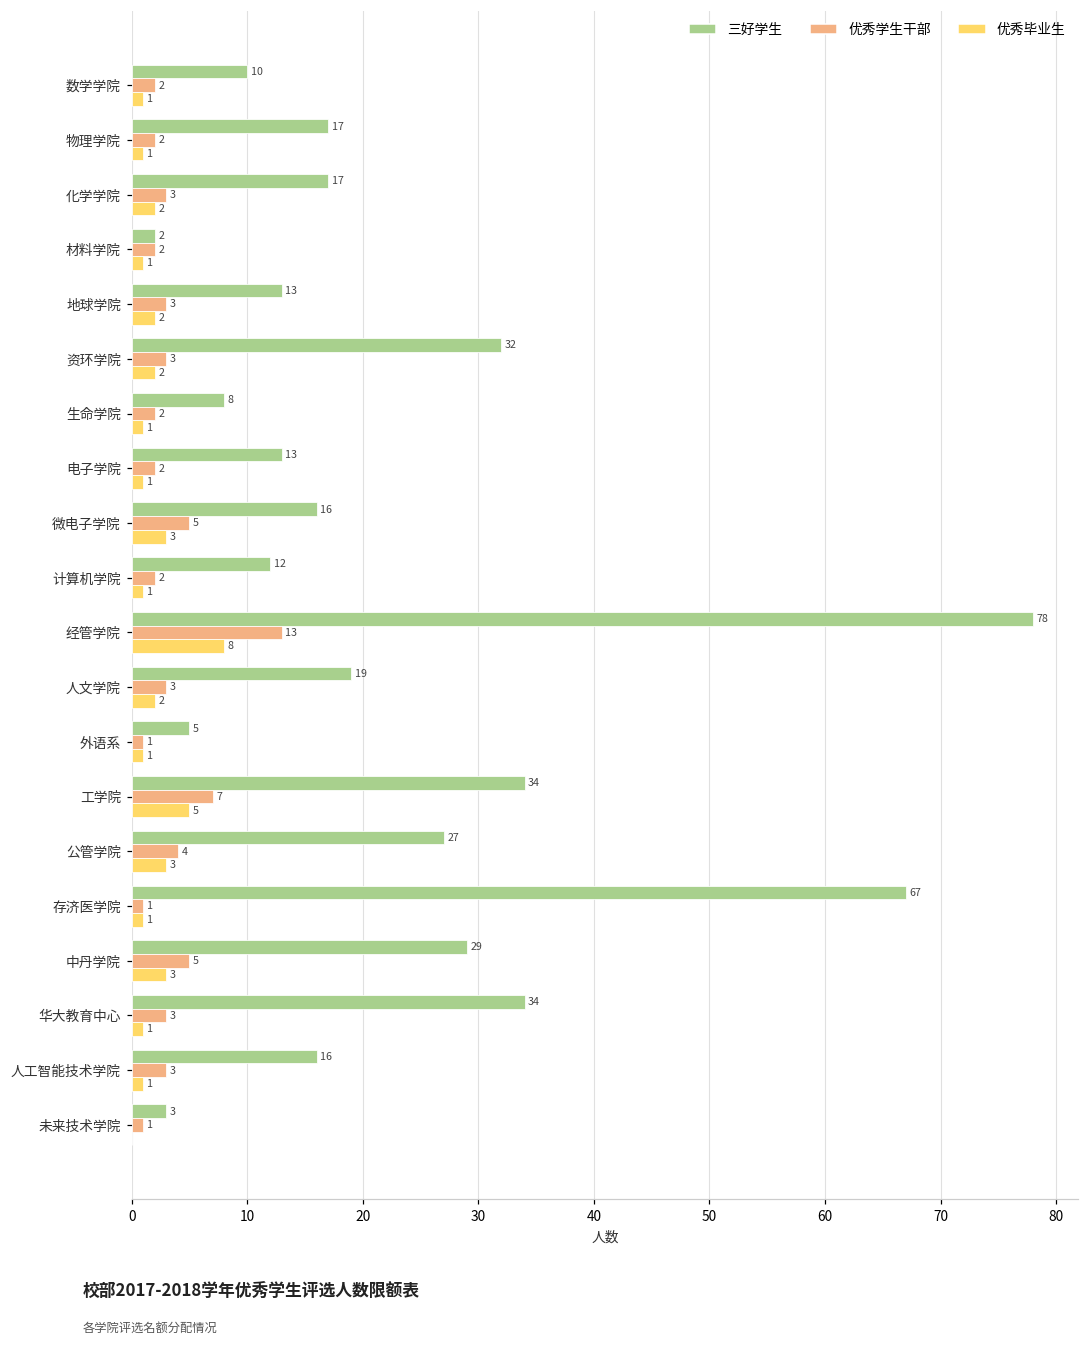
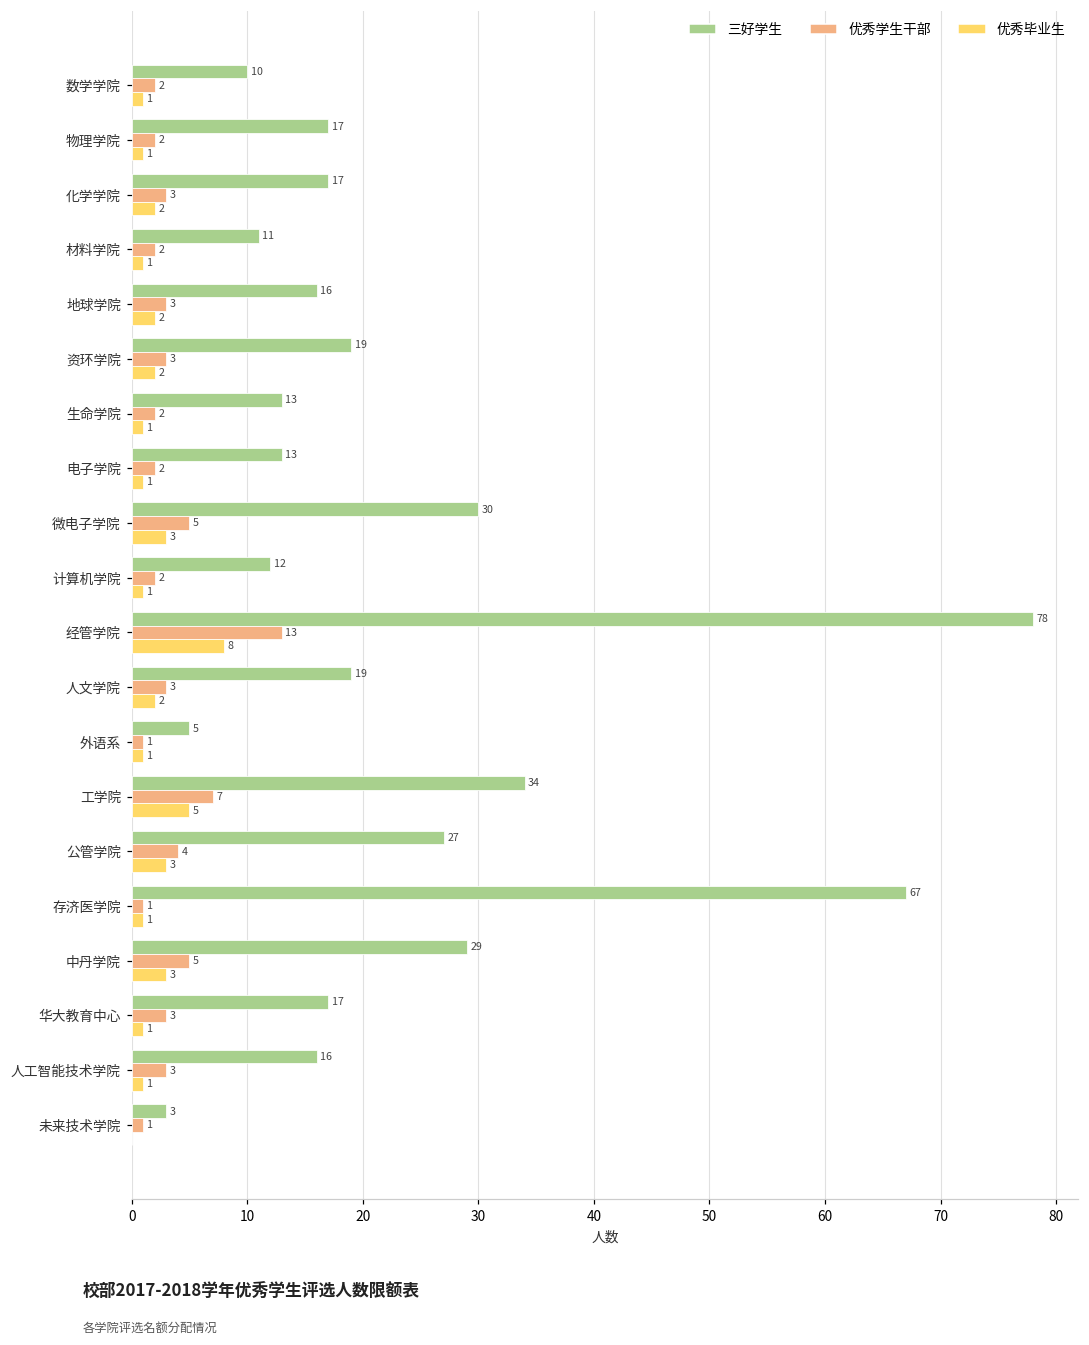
三好学生, 材料学院: 2 -> 11
三好学生, 地球学院: 13 -> 16
三好学生, 资环学院: 32 -> 19
三好学生, 生命学院: 8 -> 13
三好学生, 微电子学院: 16 -> 30
三好学生, 华大教育中心: 34 -> 17
